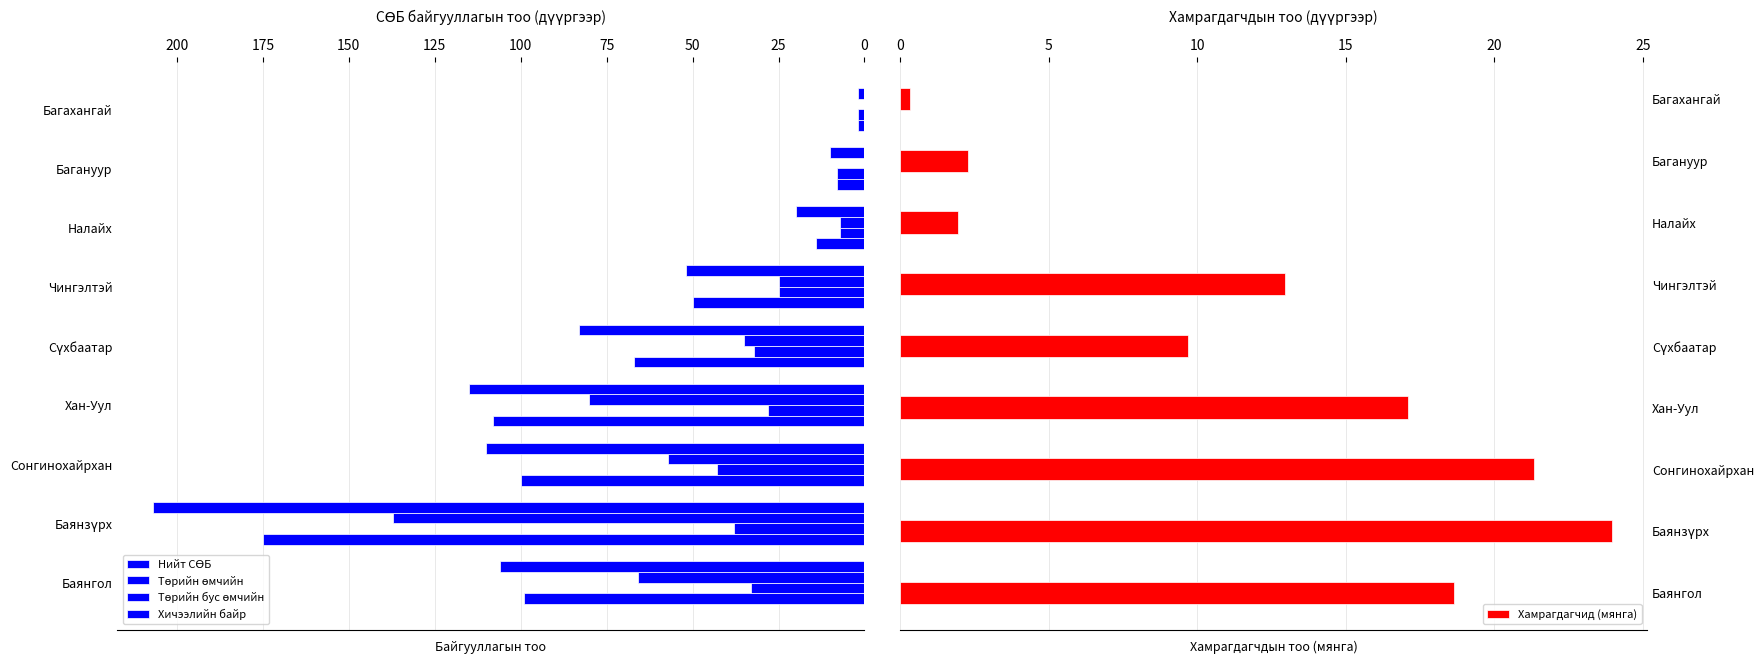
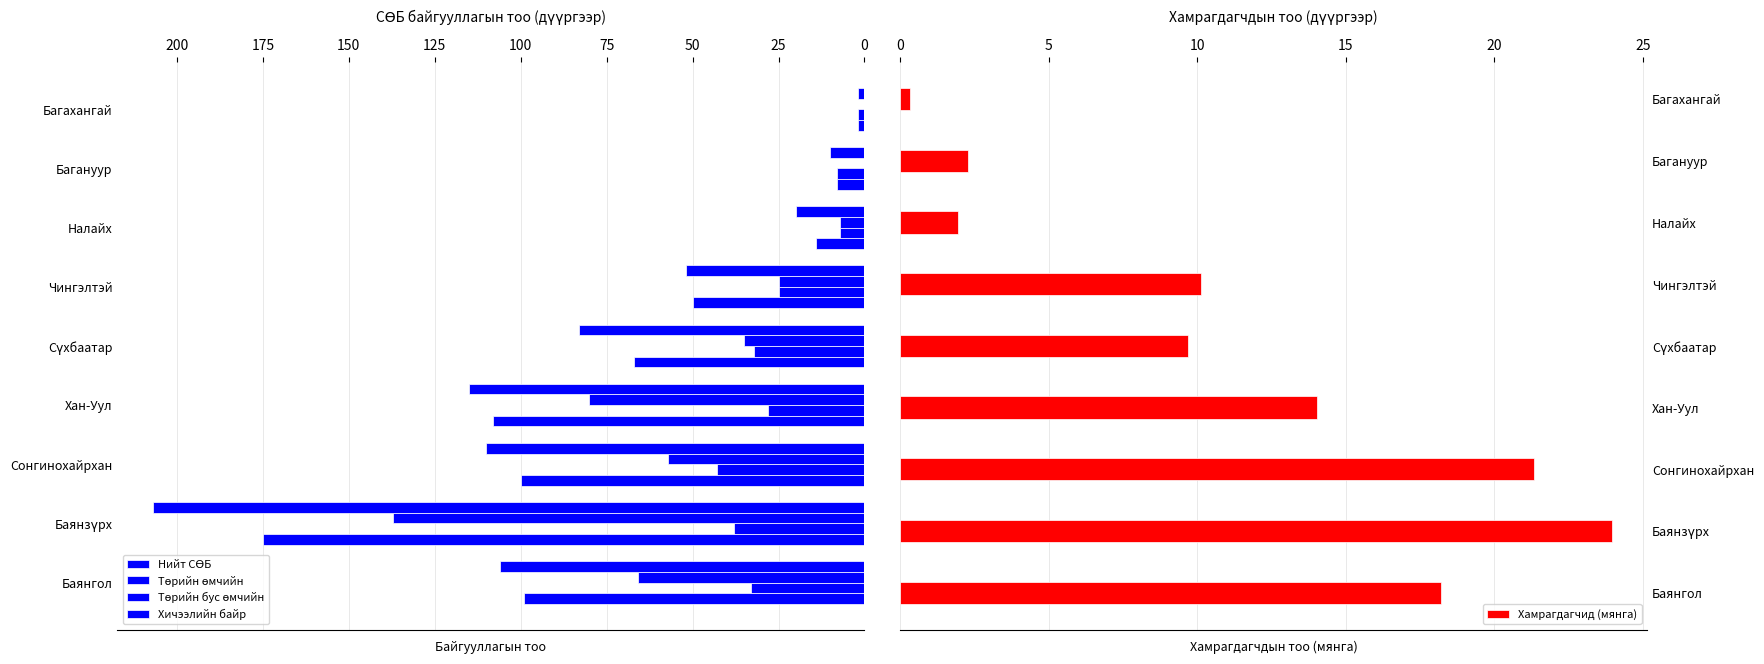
Хамрагдагчдын тоо (дүүргээр), Чингэлтэй: 13.0 -> 10.1
Хамрагдагчдын тоо (дүүргээр), Хан-Уул: 17.1 -> 14.0
Хамрагдагчдын тоо (дүүргээр), Баянгол: 18.7 -> 18.2
